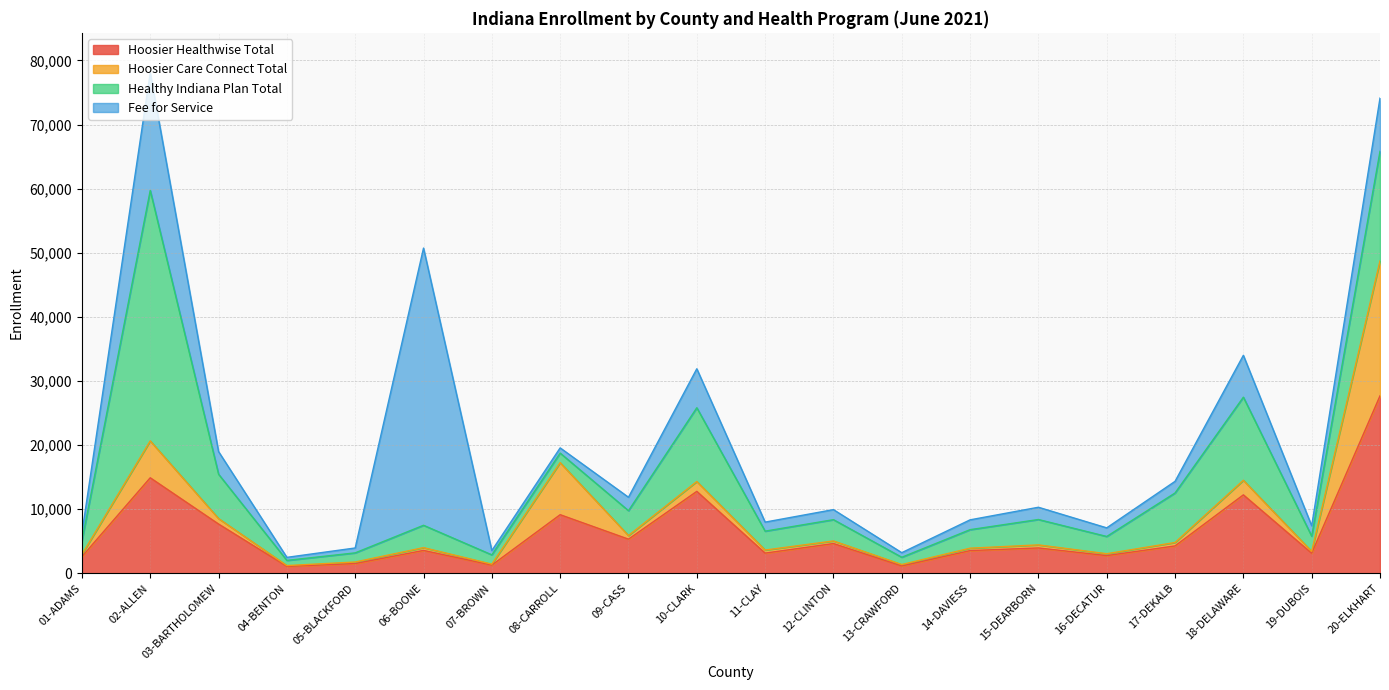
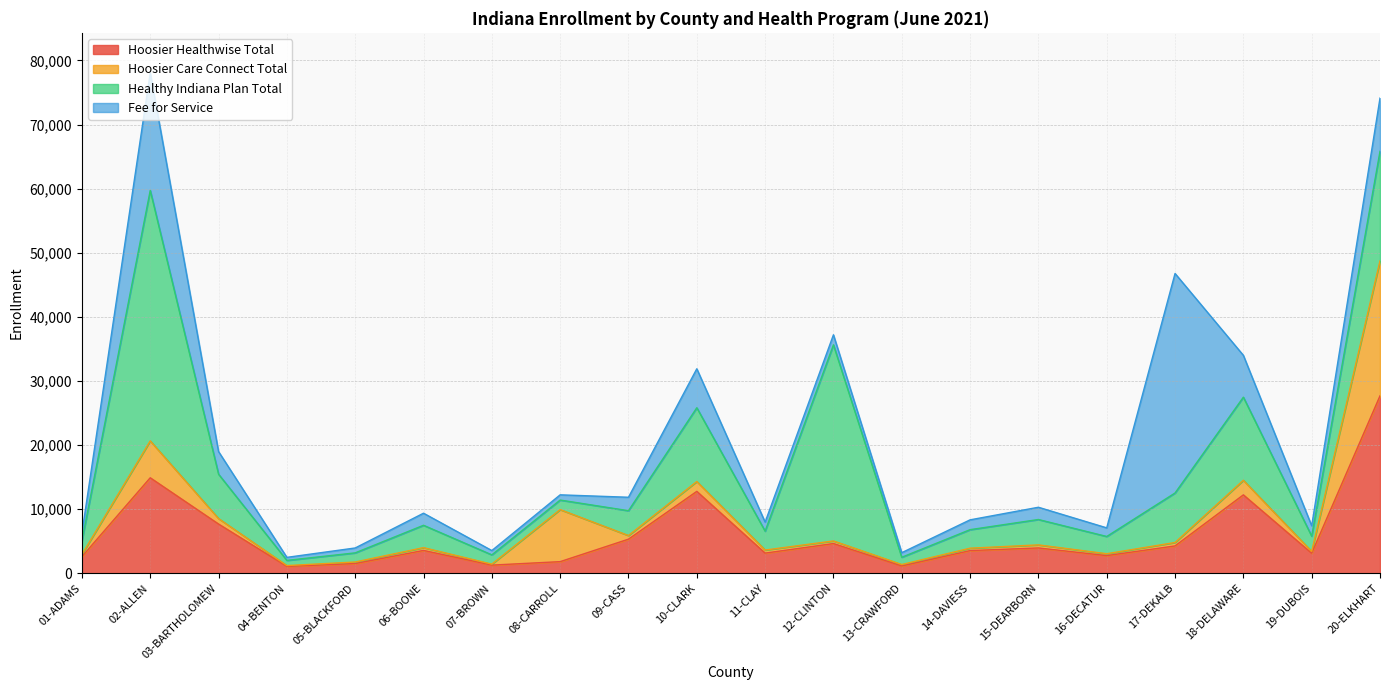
Fee for Service, 06-BOONE: 43,000 -> 2,000
Hoosier Healthwise Total, 08-CARROLL: 9,000 -> 2,000
Healthy Indiana Plan Total, 12-CLINTON: 3,000 -> 31,000
Fee for Service, 17-DEKALB: 2,000 -> 34,000
